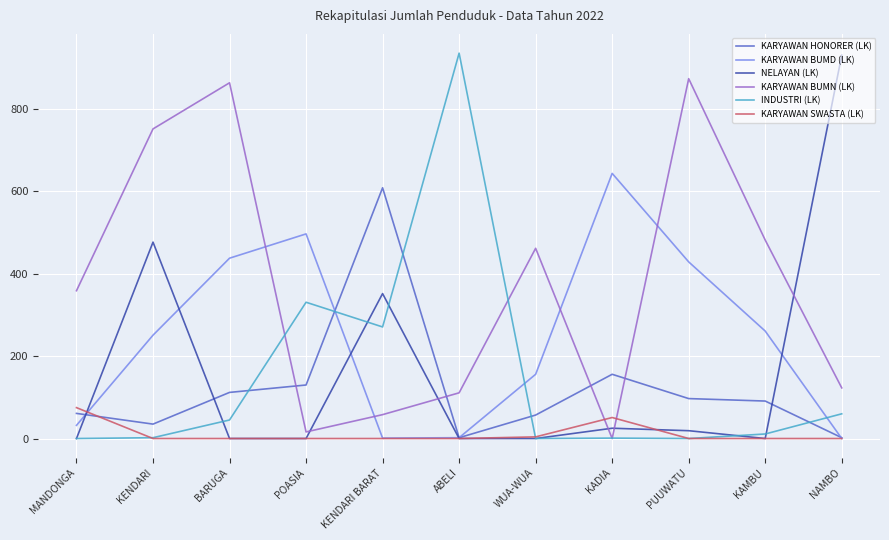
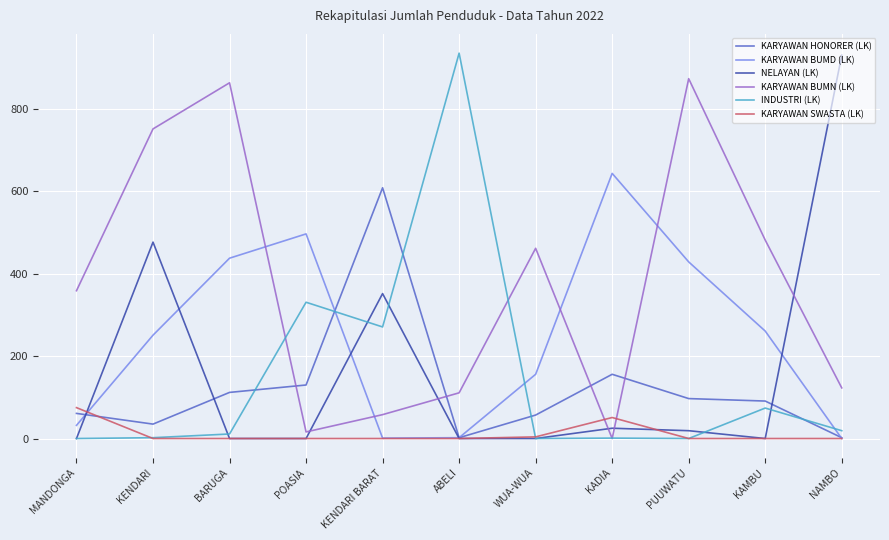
INDUSTRI (LK), BARUGA: 50 -> 10
INDUSTRI (LK), KAMBU: 10 -> 70
INDUSTRI (LK), NAMBO: 60 -> 20
